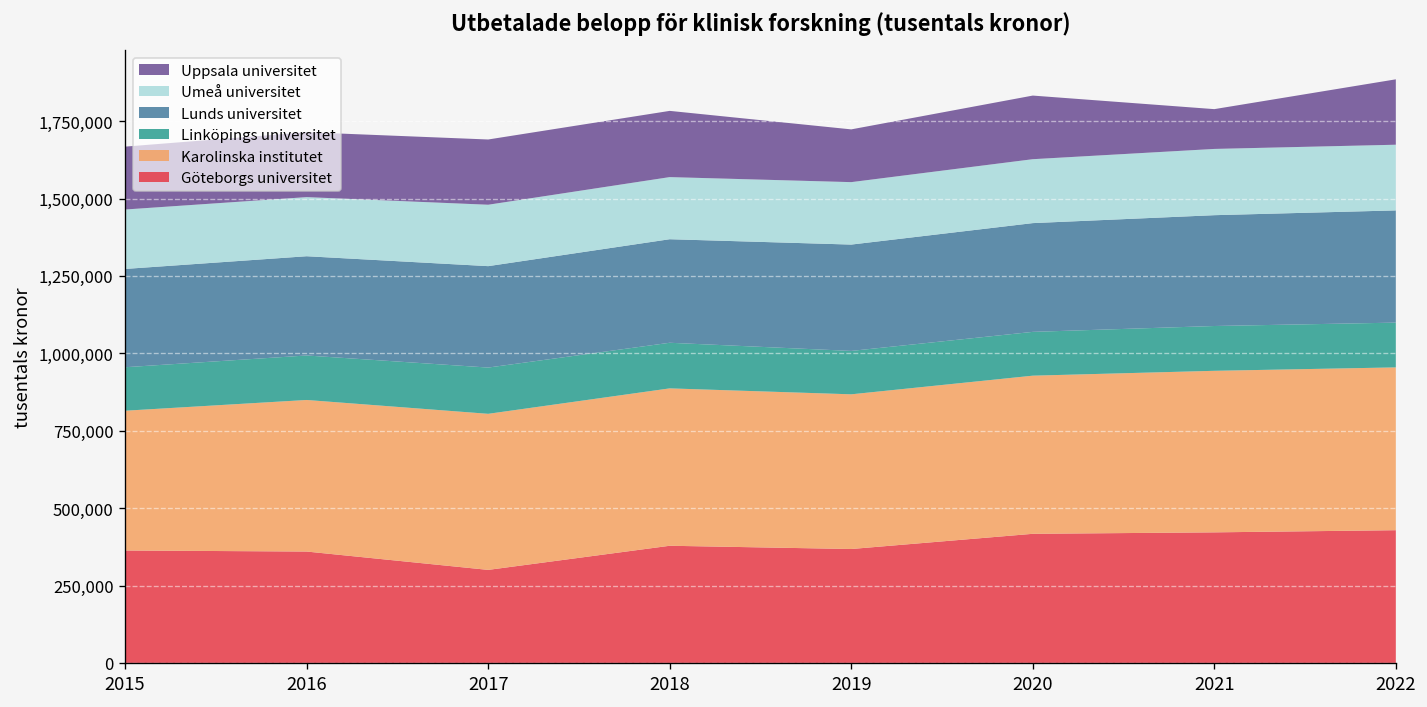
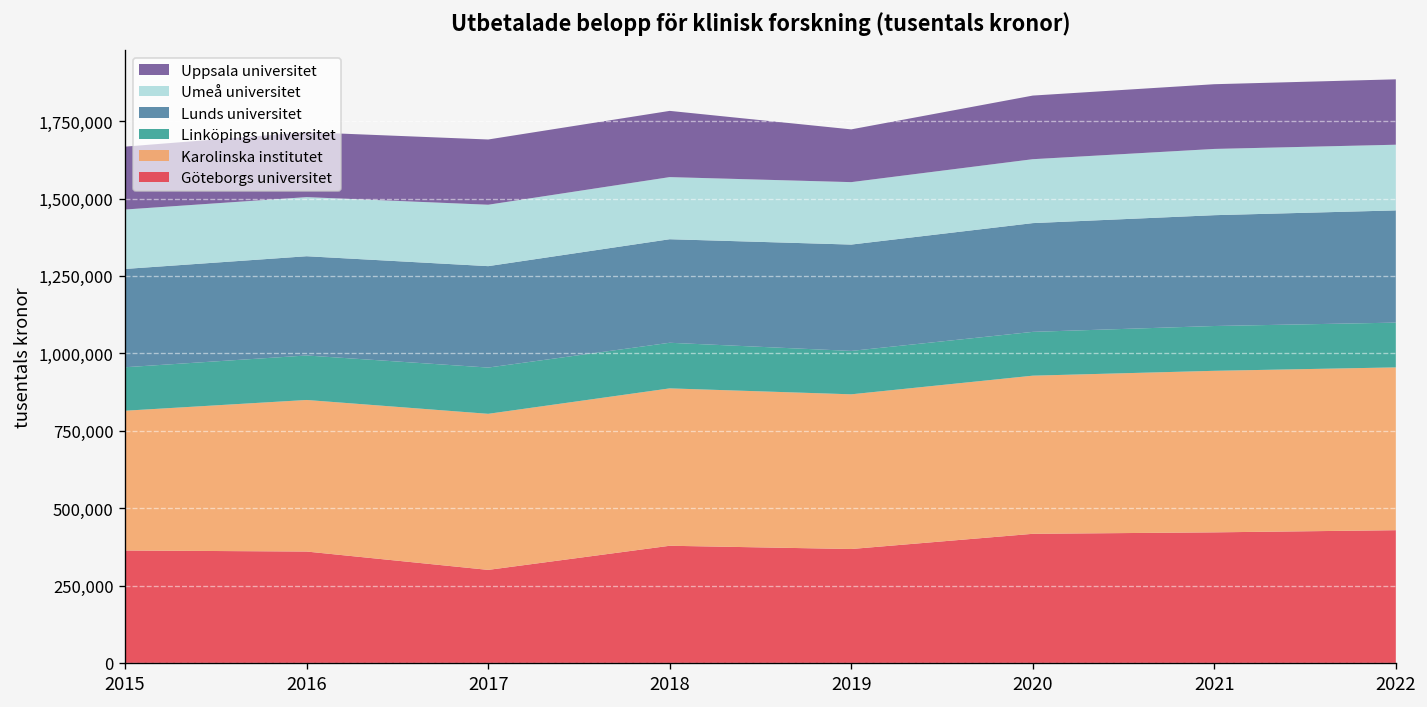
Uppsala universitet, 2021: 130,000 -> 210,000
